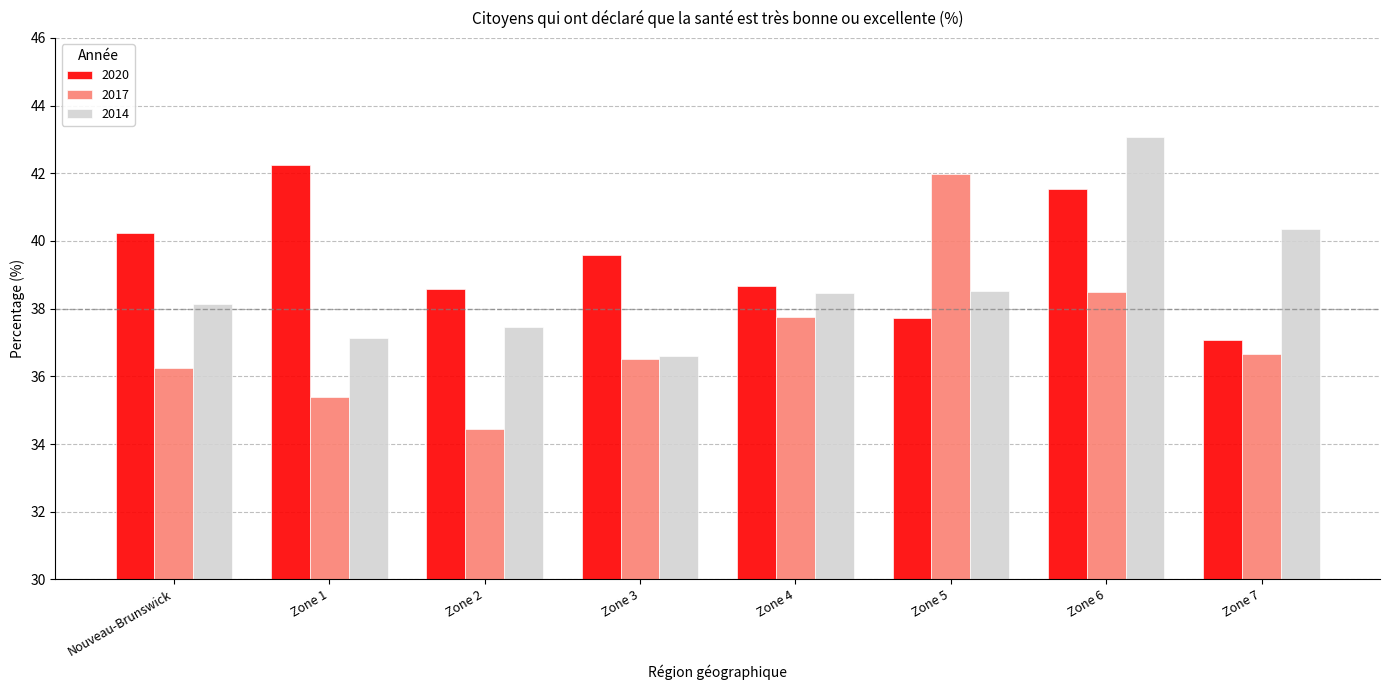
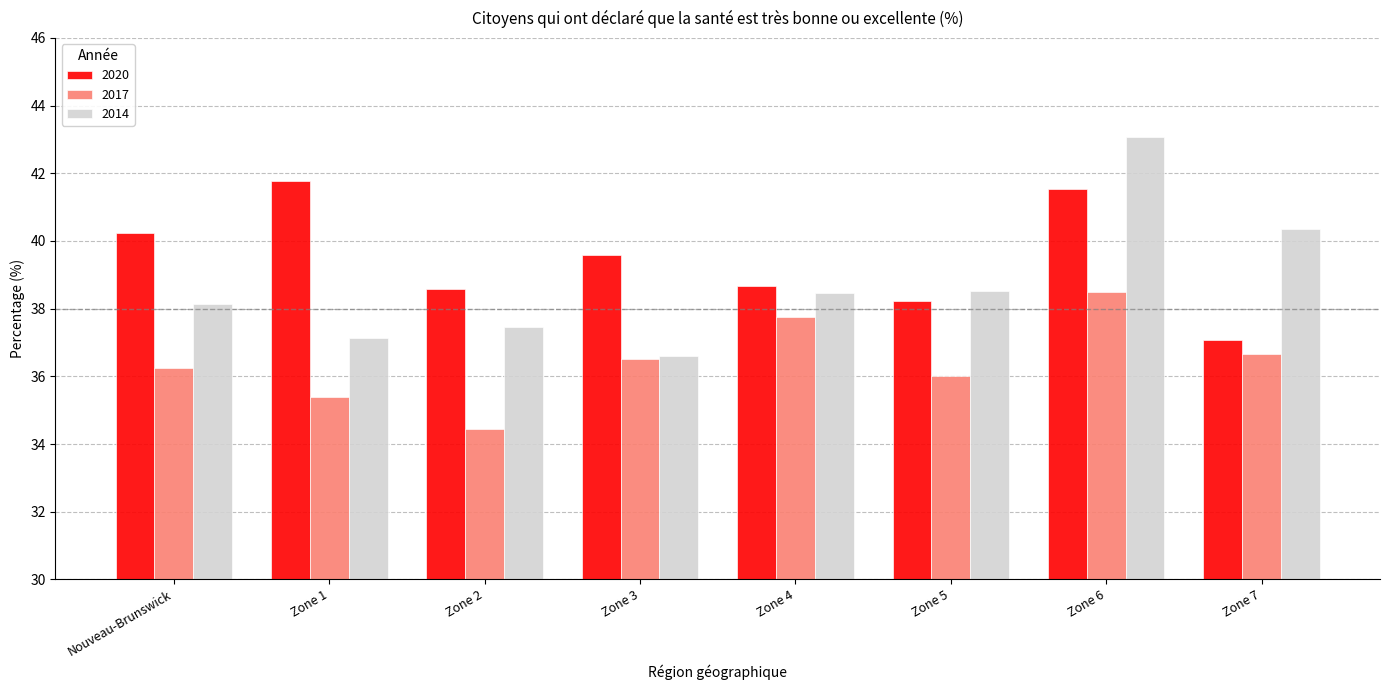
2020, Zone 1: 42.2 -> 41.8
2020, Zone 5: 37.7 -> 38.2
2017, Zone 5: 42.0 -> 36.0
